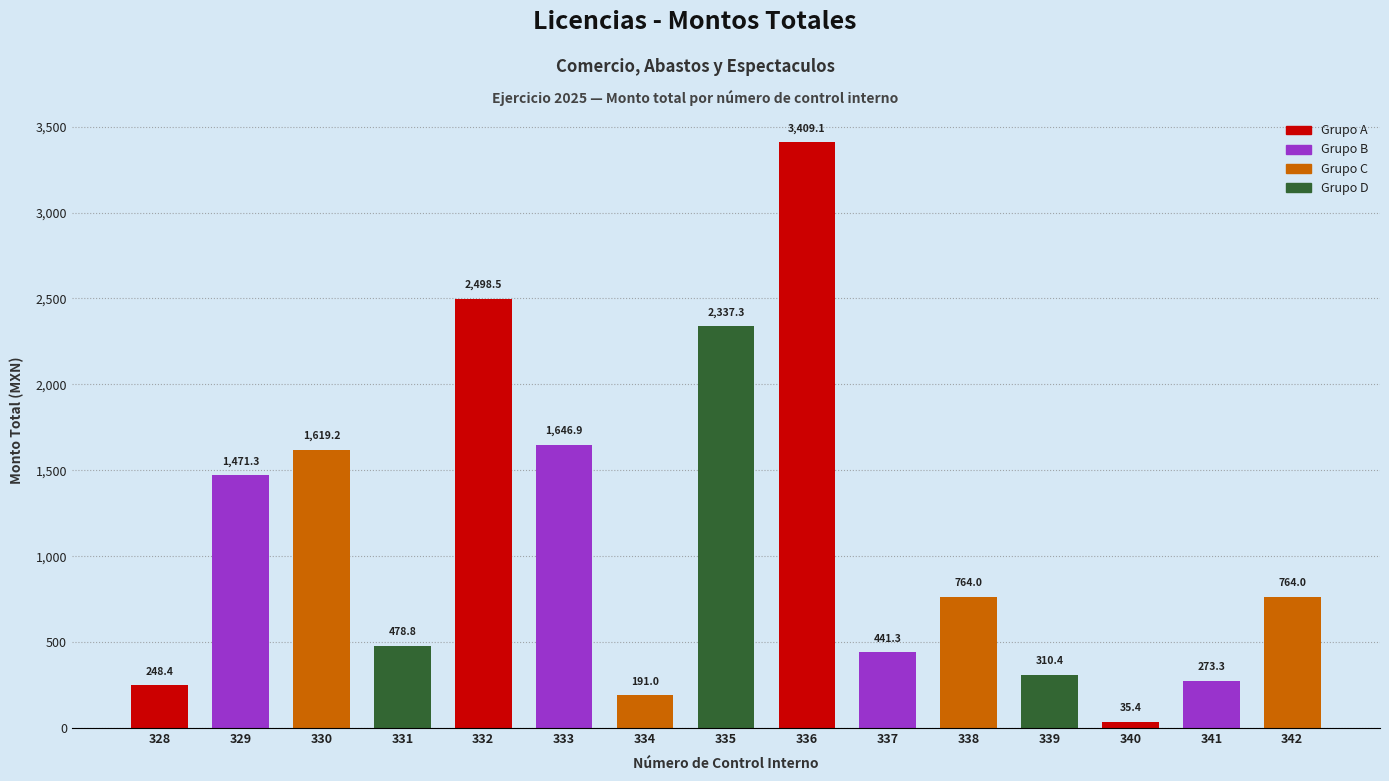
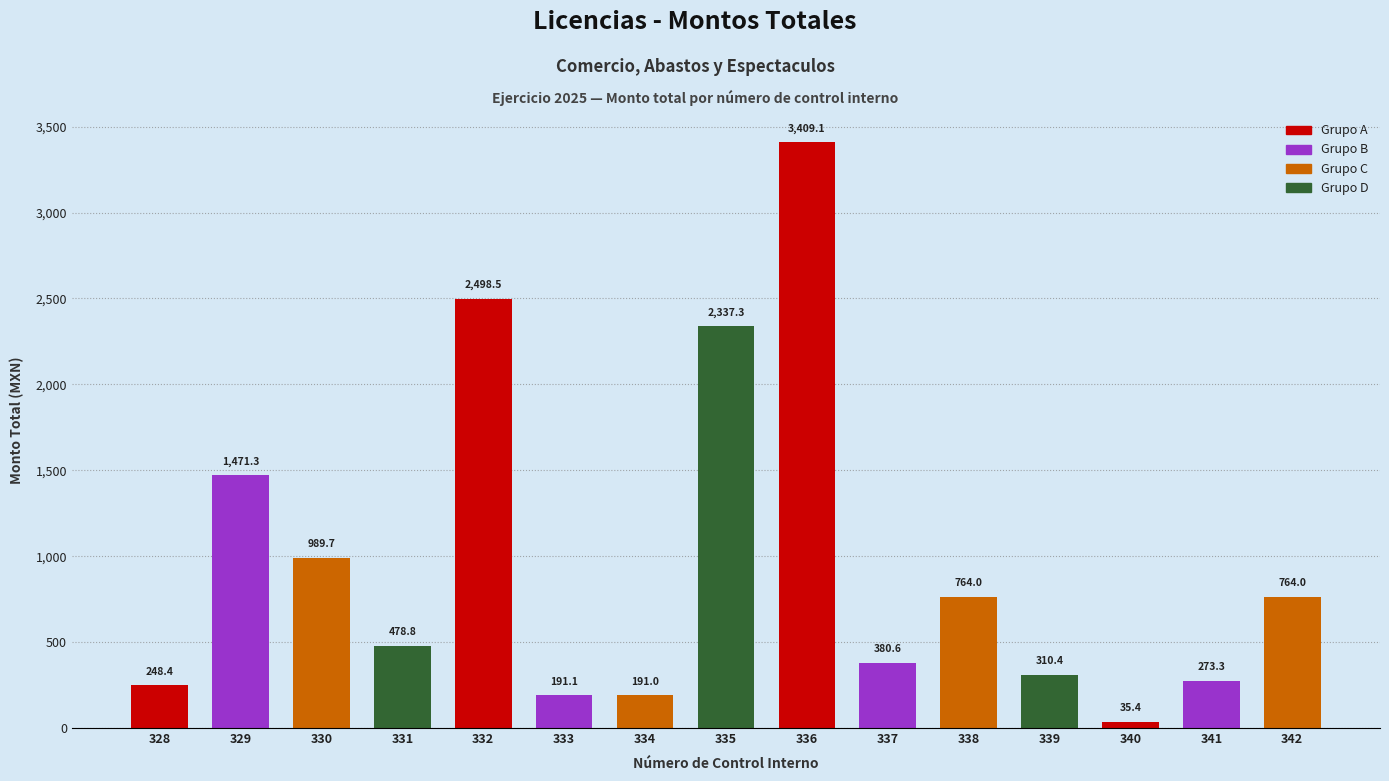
330: 1,619.2 -> 989.7
333: 1,646.9 -> 191.1
337: 441.3 -> 380.6
